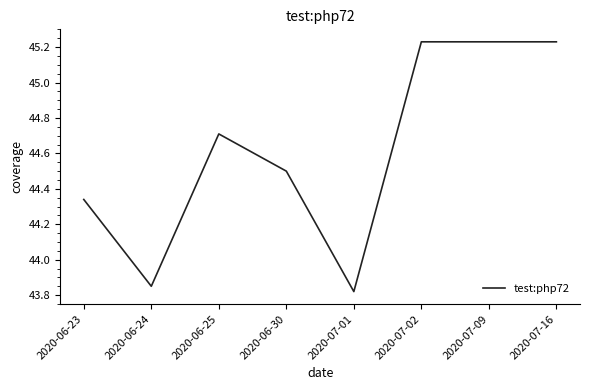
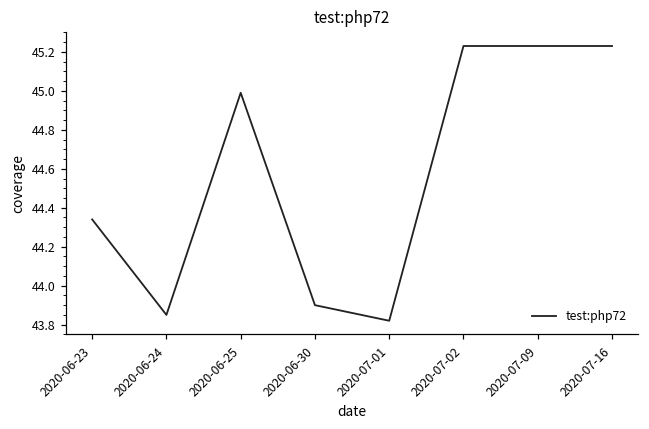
2020-06-25: 44.71 -> 44.99
2020-06-30: 44.5 -> 43.9
